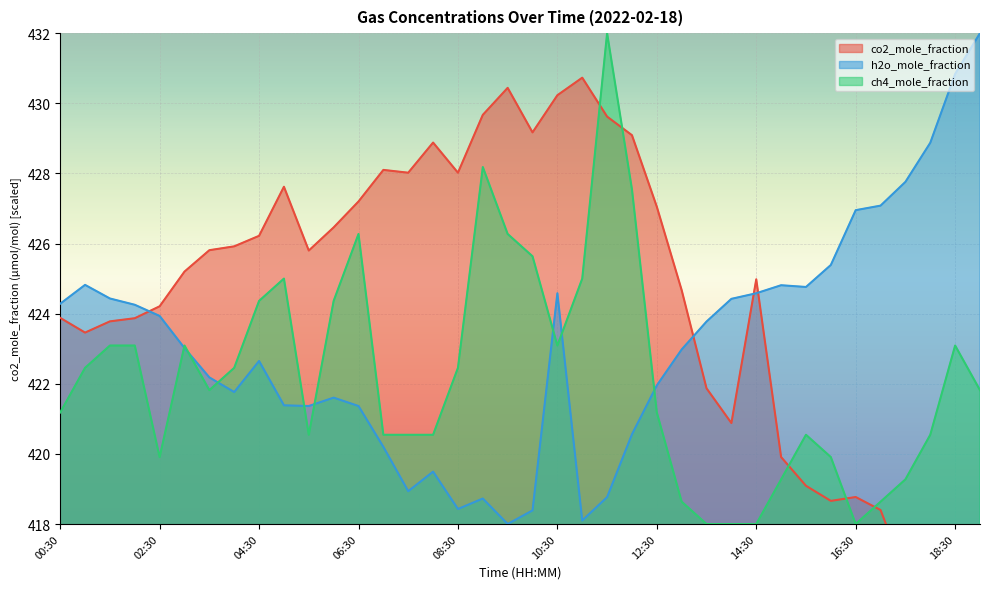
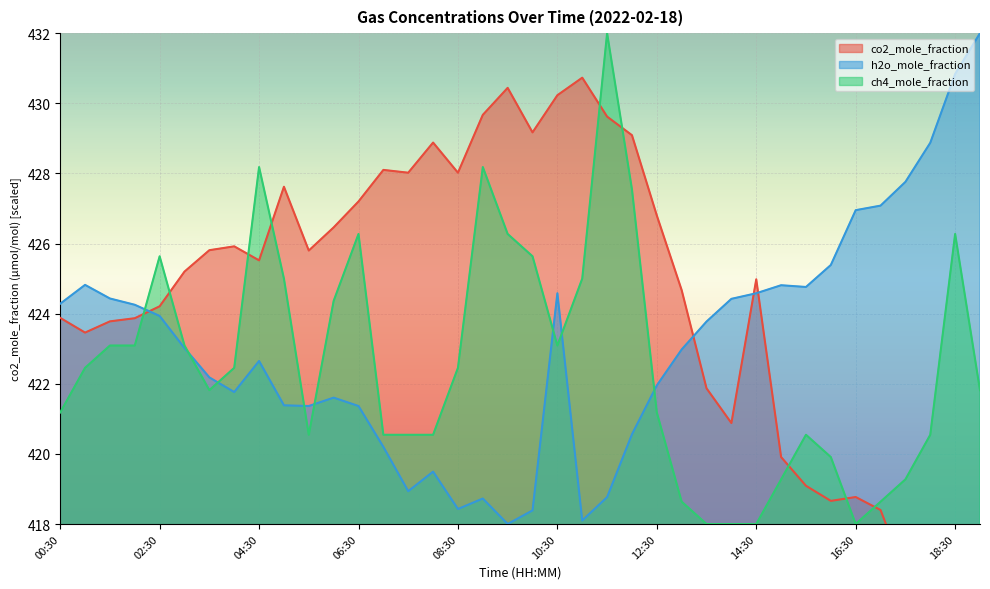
ch4_mole_fraction, 02:30: 419.9 -> 425.6
co2_mole_fraction, 04:30: 426.2 -> 425.5
ch4_mole_fraction, 04:30: 424.4 -> 428.2
co2_mole_fraction, 12:30: 427.1 -> 426.8
ch4_mole_fraction, 18:30: 423.1 -> 426.3
